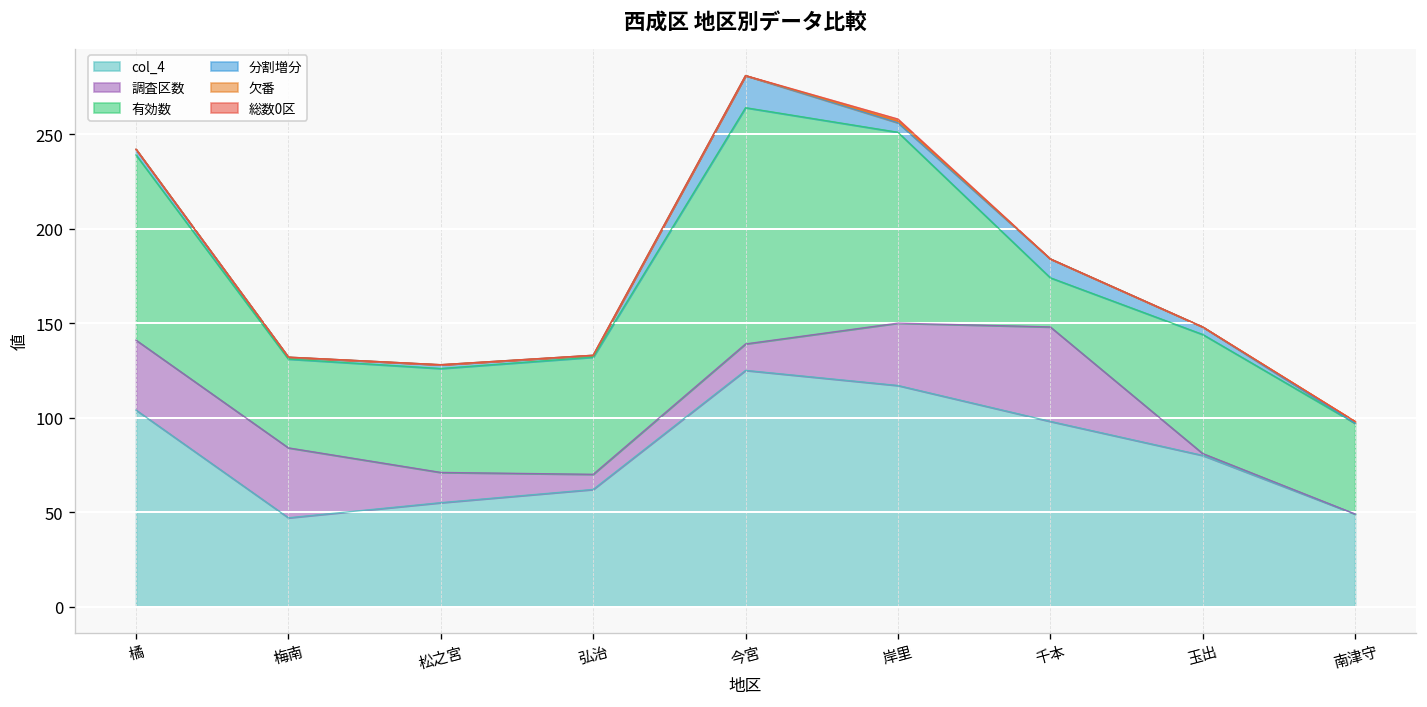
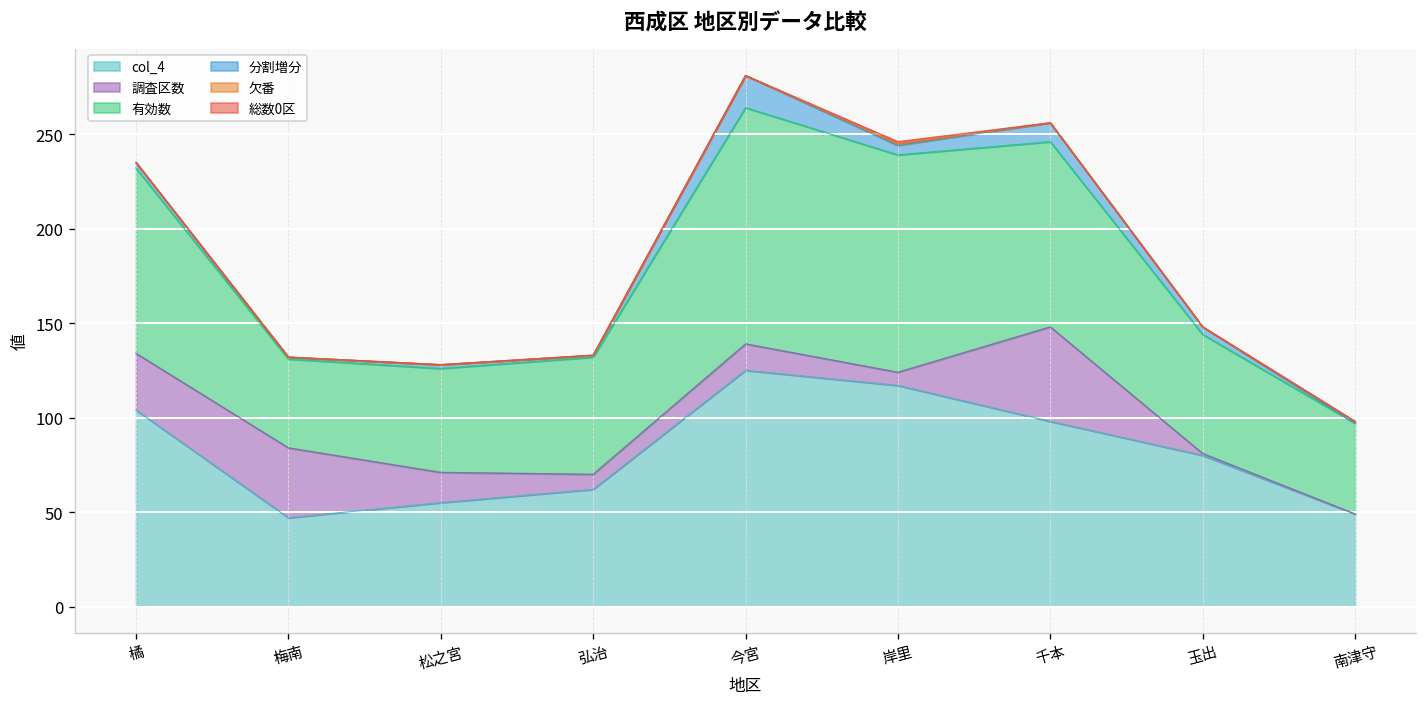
調査区数, 橘: 37 -> 30
調査区数, 岸里: 33 -> 7
有効数, 岸里: 101 -> 115
有効数, 千本: 26 -> 98
